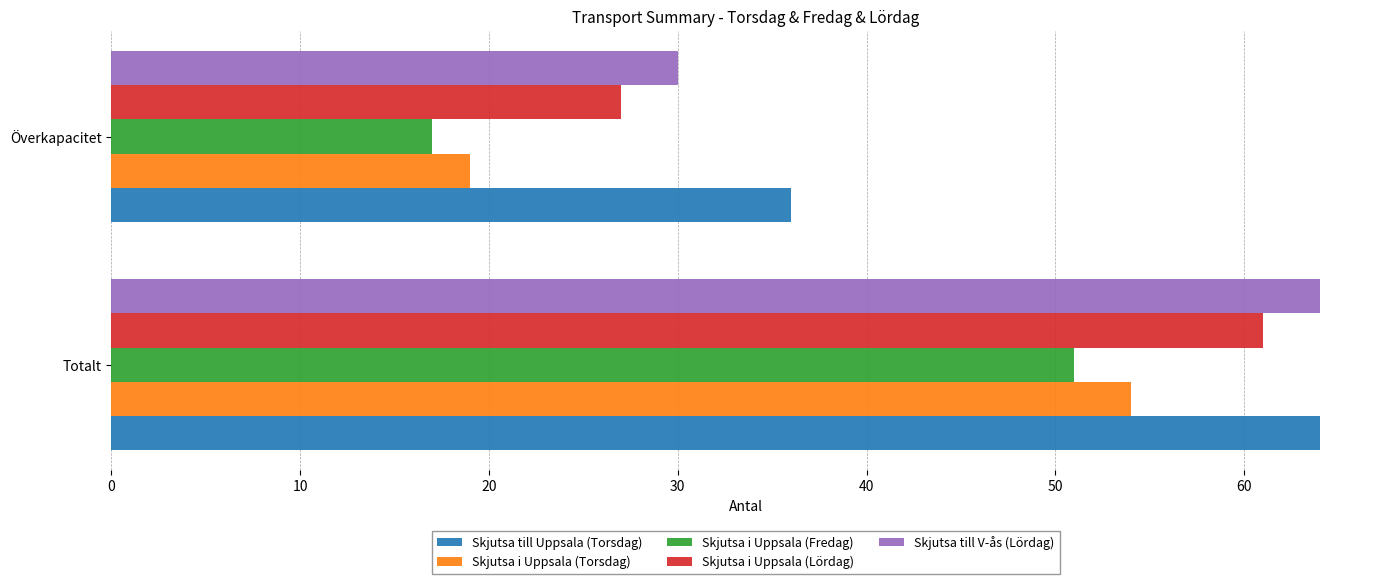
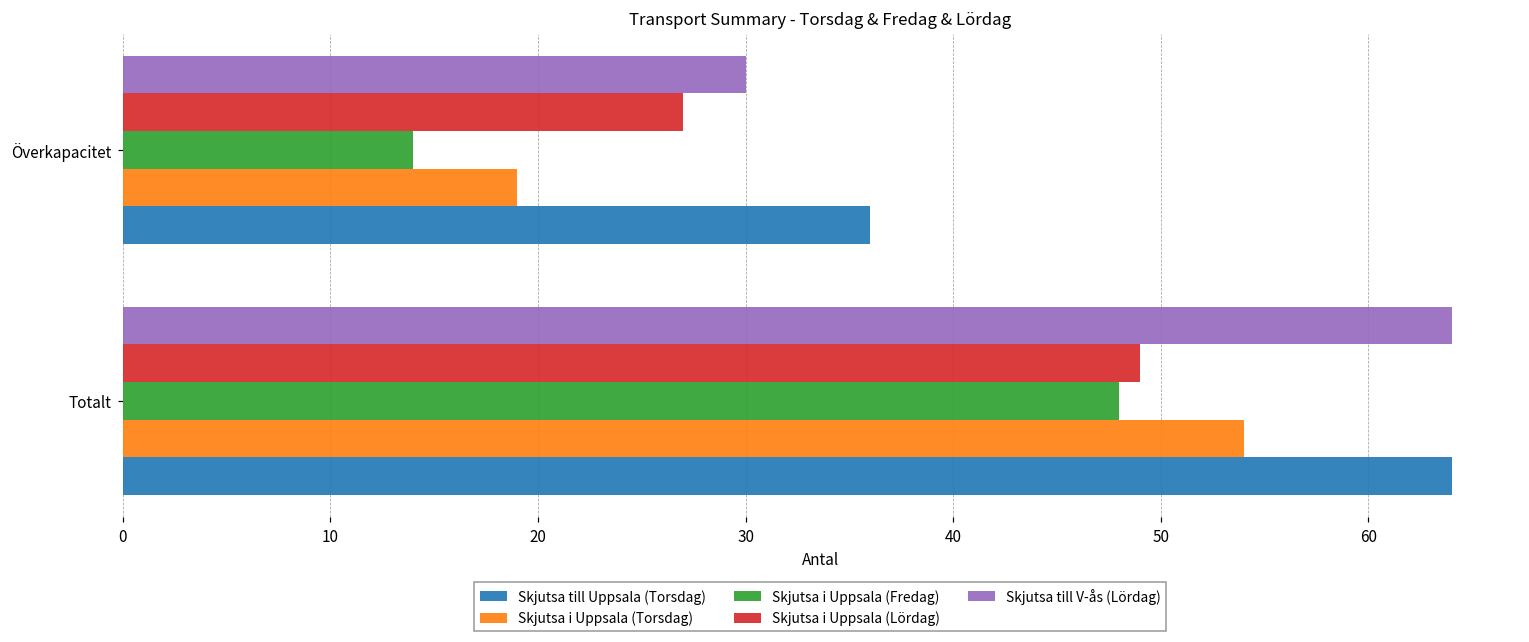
Skjutsa i Uppsala (Fredag), Överkapacitet: 17 -> 14
Skjutsa i Uppsala (Lördag), Totalt: 61 -> 49
Skjutsa i Uppsala (Fredag), Totalt: 51 -> 48
